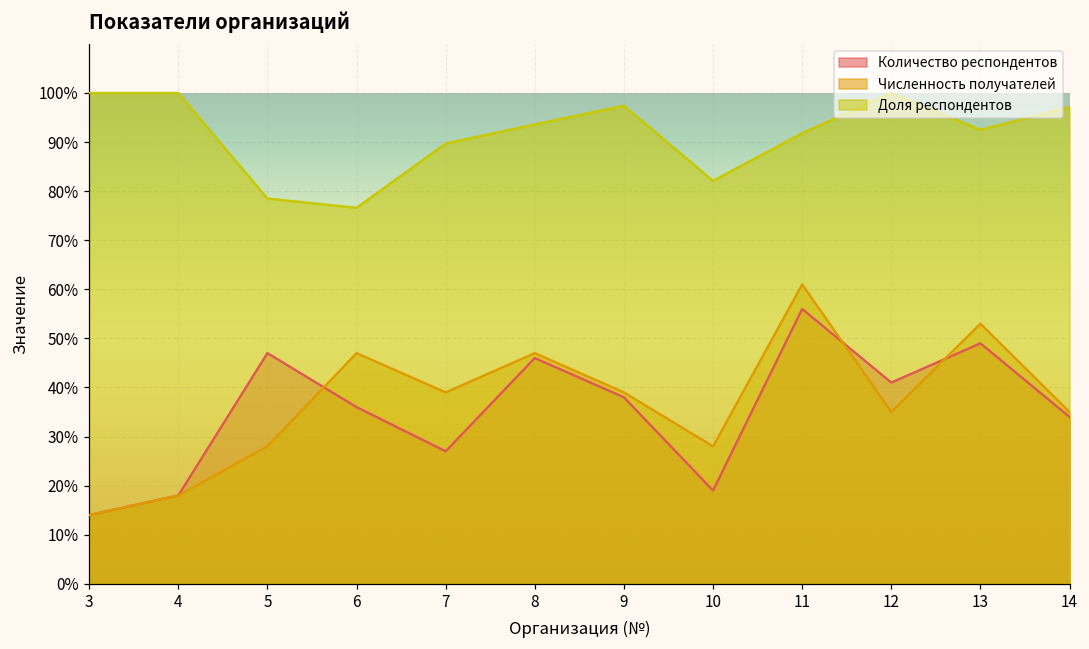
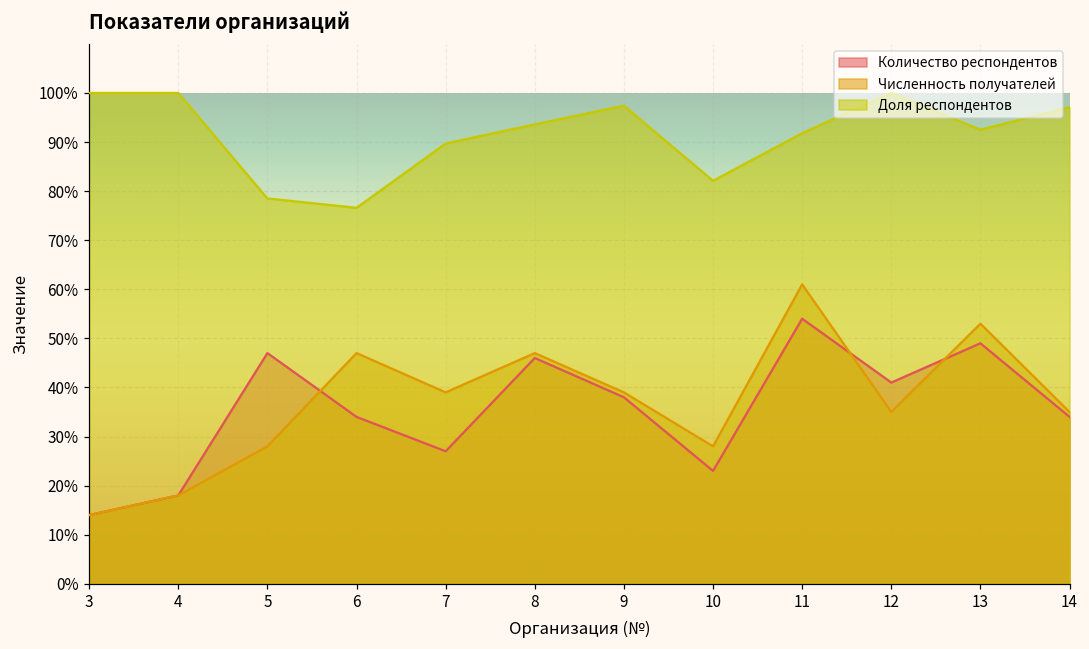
Количество респондентов, 6: 36% -> 34%
Количество респондентов, 10: 19% -> 23%
Количество респондентов, 11: 56% -> 54%
